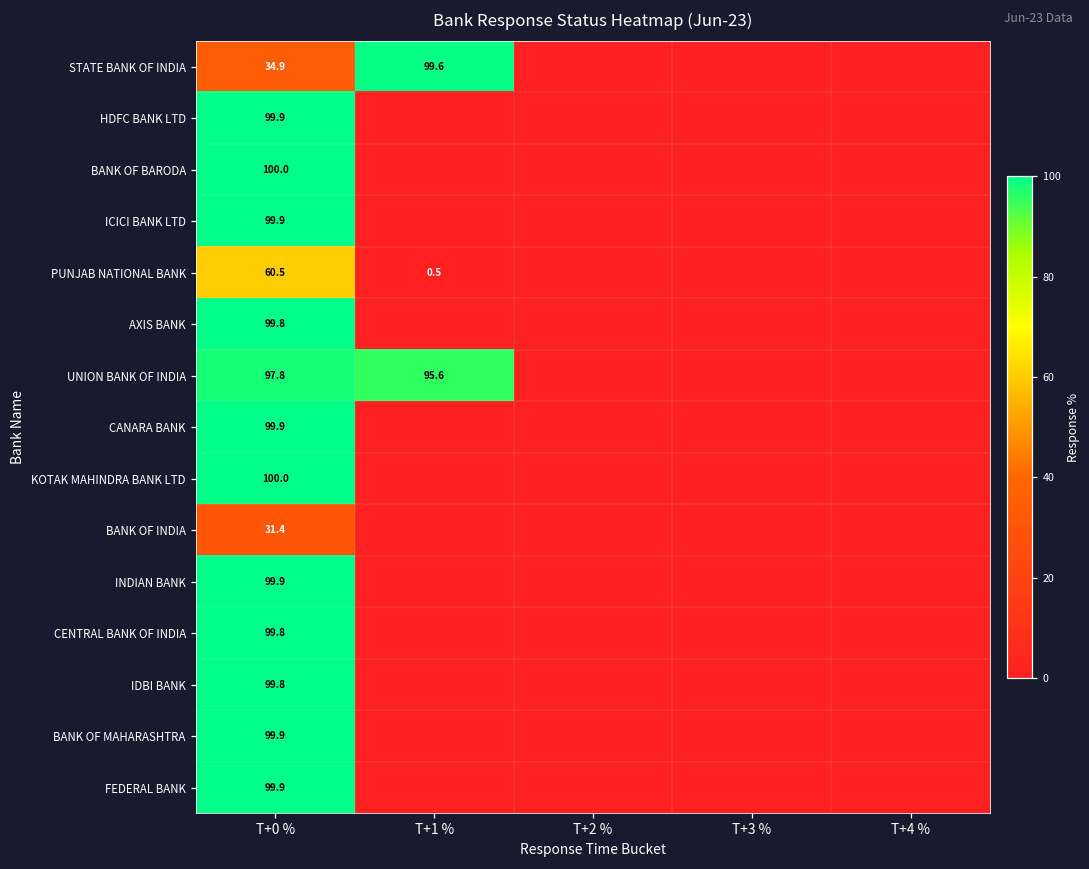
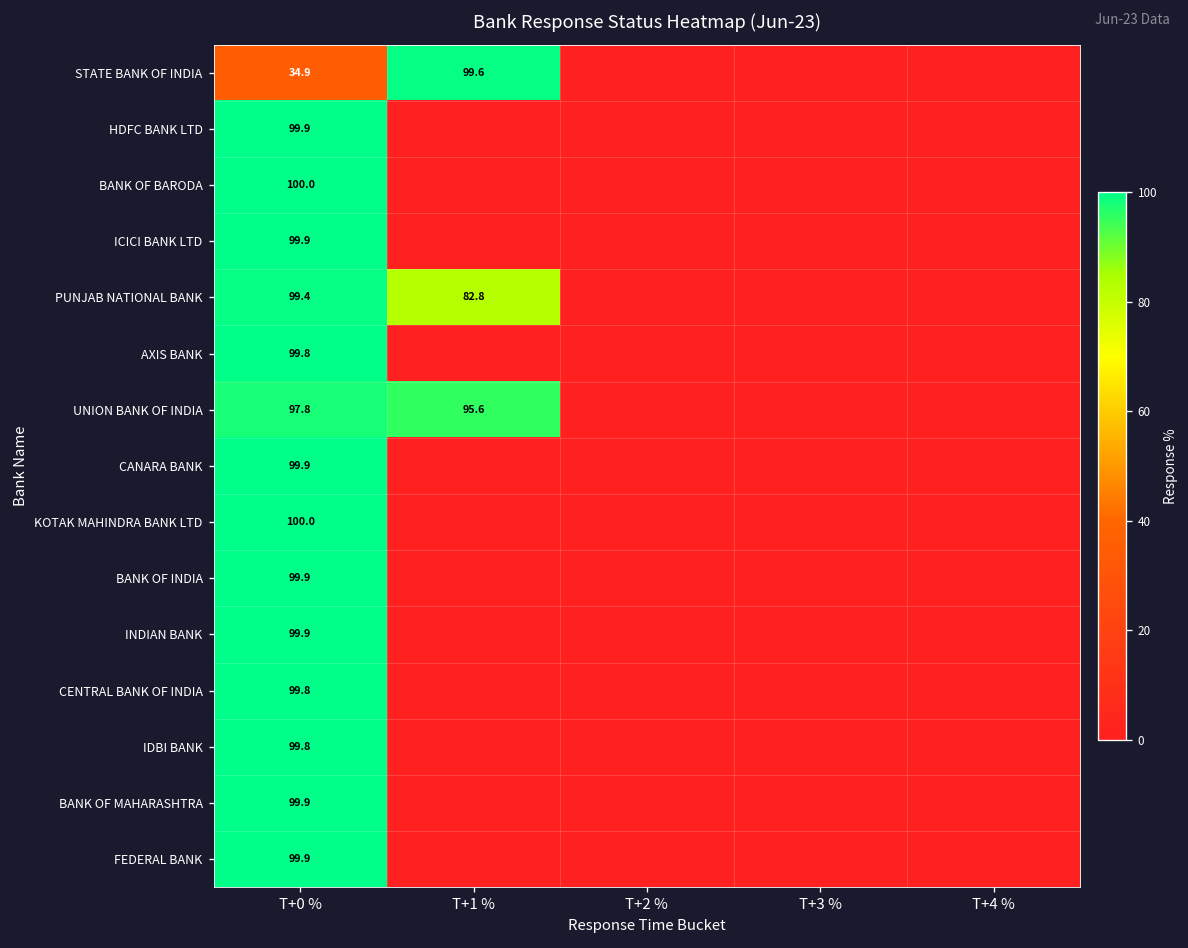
PUNJAB NATIONAL BANK, T+0 %: 60.5 -> 99.4
PUNJAB NATIONAL BANK, T+1 %: 0.5 -> 82.8
BANK OF INDIA, T+0 %: 31.4 -> 99.9
